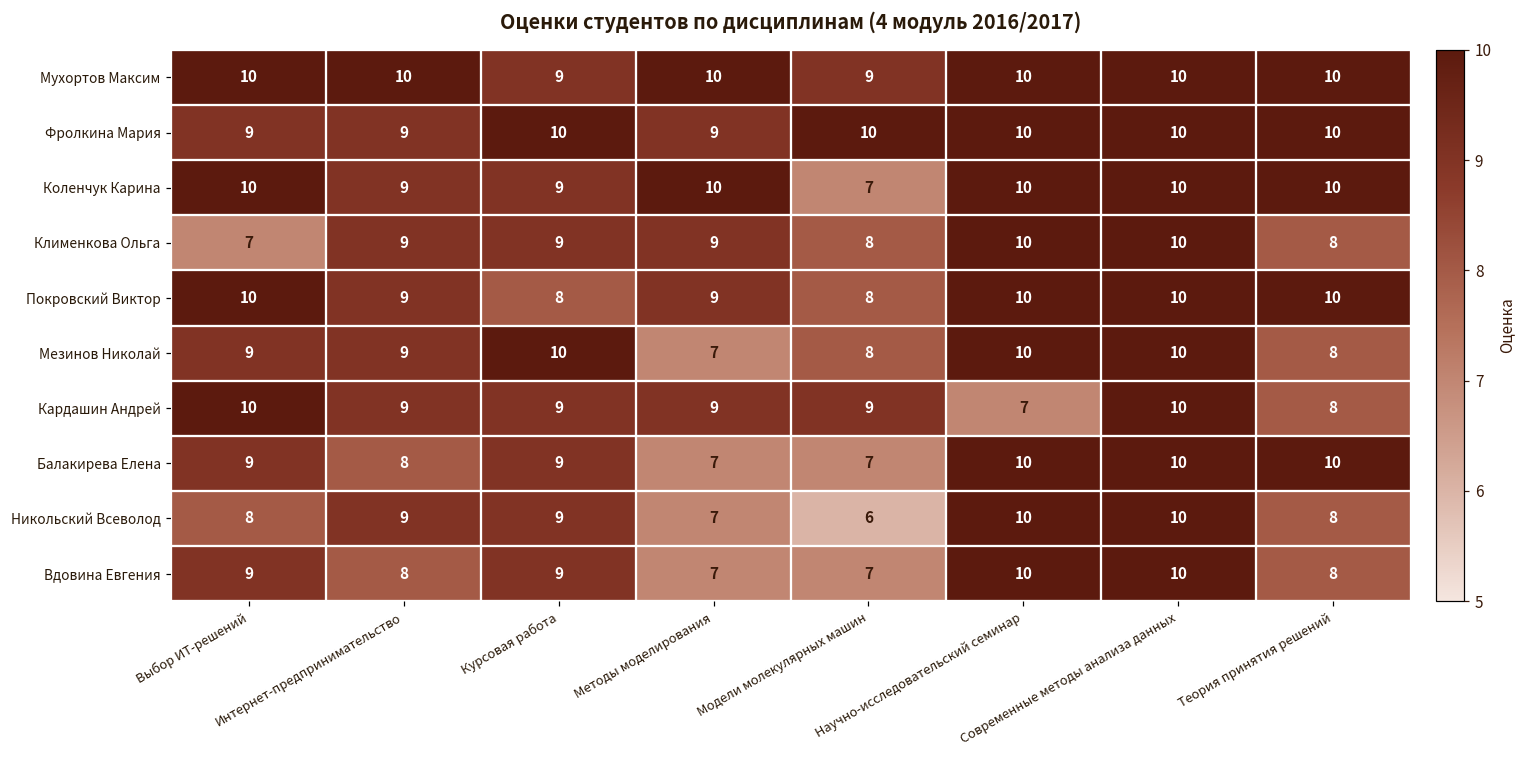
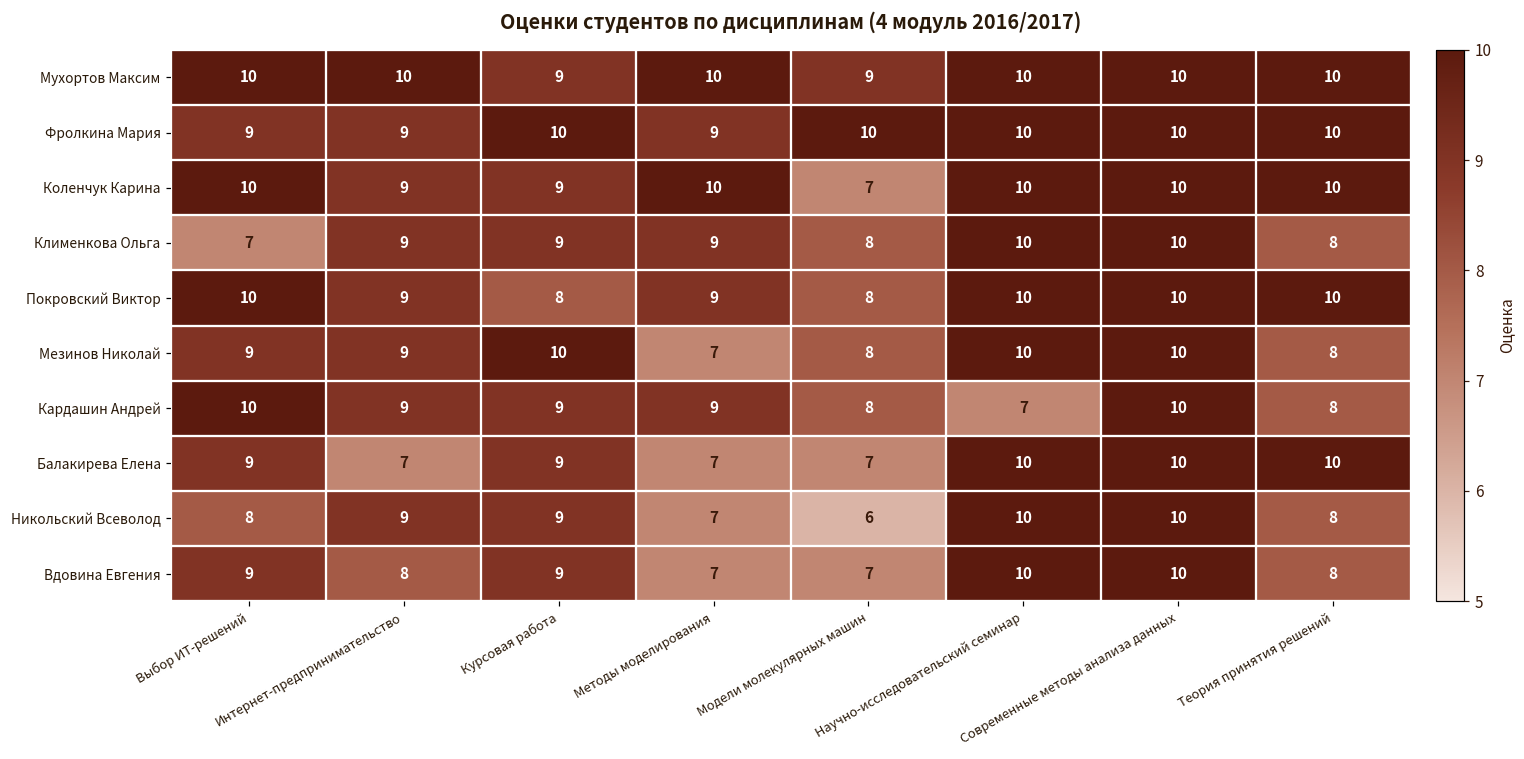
Кардашин Андрей, Модели молекулярных машин: 9 -> 8
Балакирева Елена, Интернет-предпринимательство: 8 -> 7
